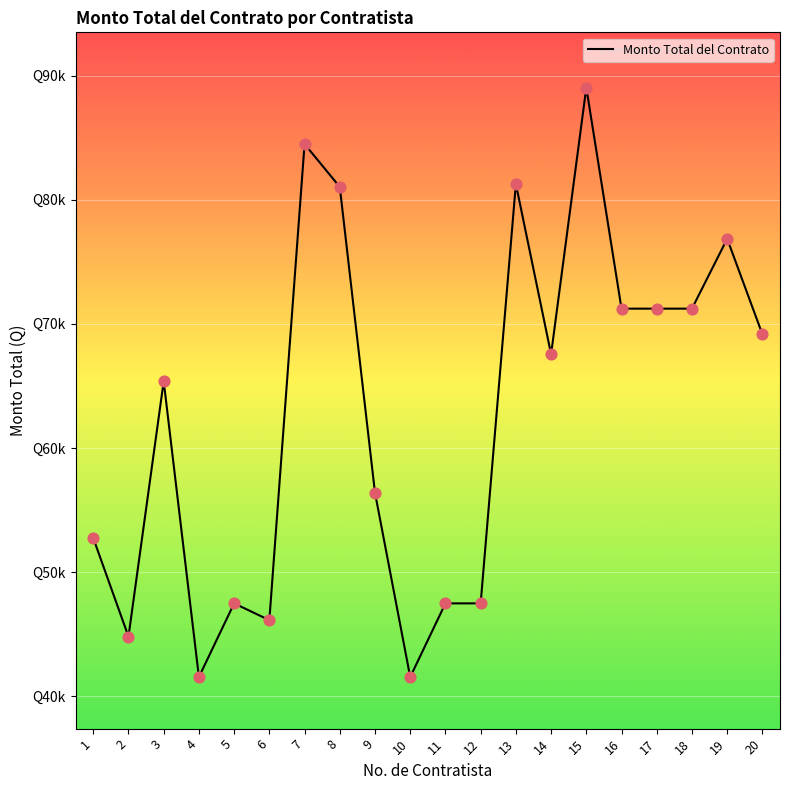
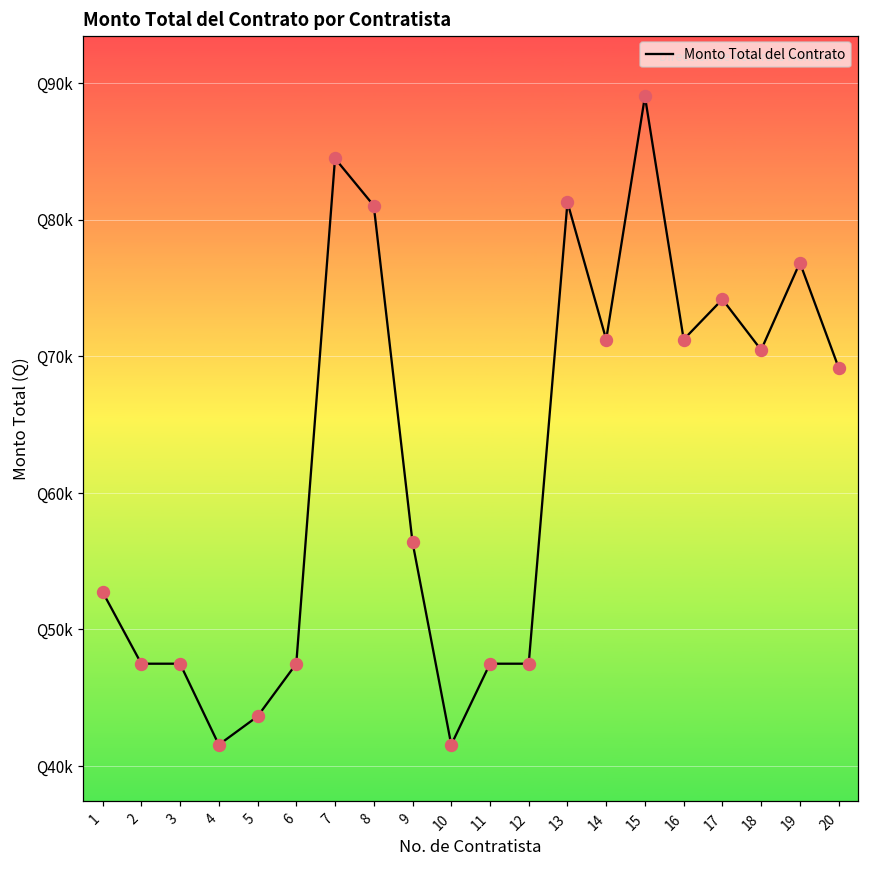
2: Q44800 -> Q47500
3: Q65400 -> Q47500
5: Q47500 -> Q43600
6: Q46100 -> Q47500
14: Q67600 -> Q71200
17: Q71200 -> Q74200
18: Q71200 -> Q70500
